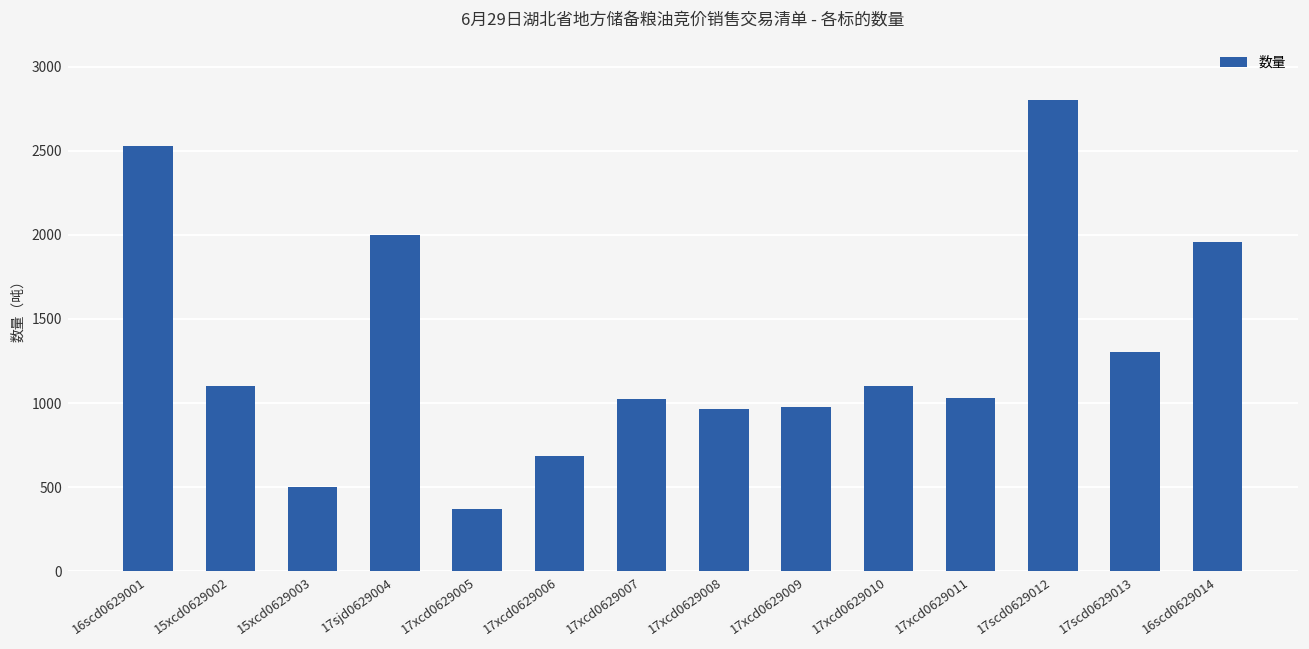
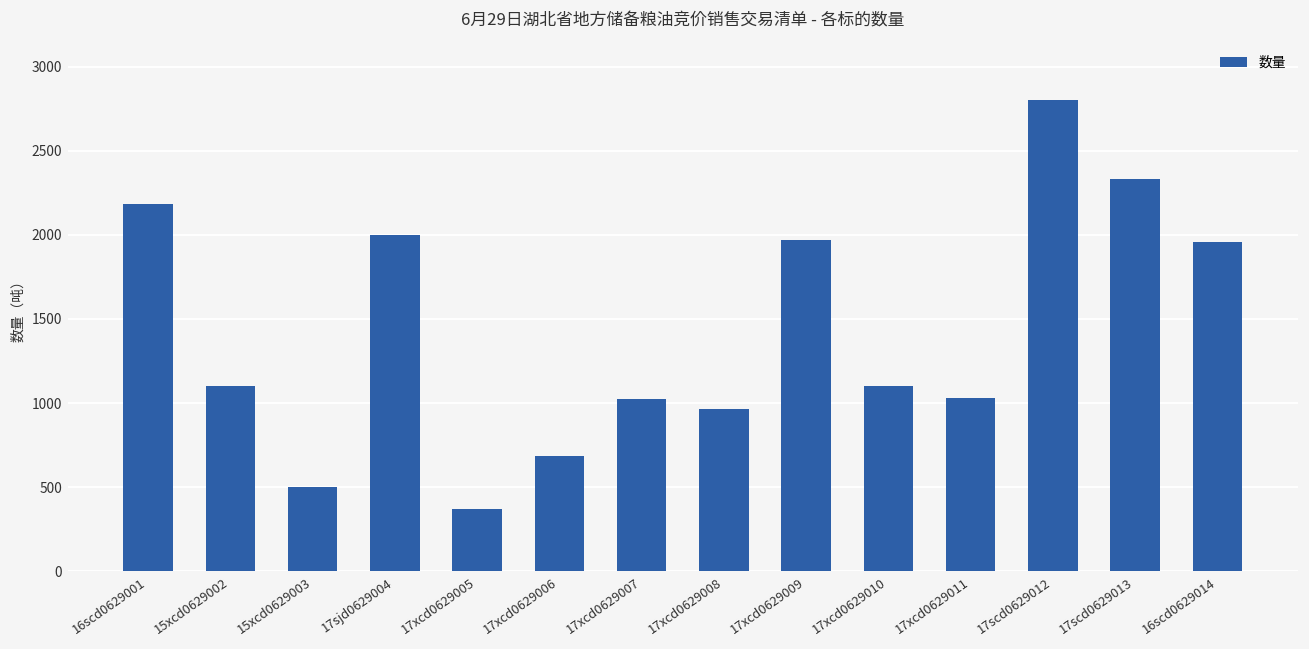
16scd0629001: 2530 -> 2180
17xcd0629009: 980 -> 1970
17scd0629013: 1310 -> 2330
